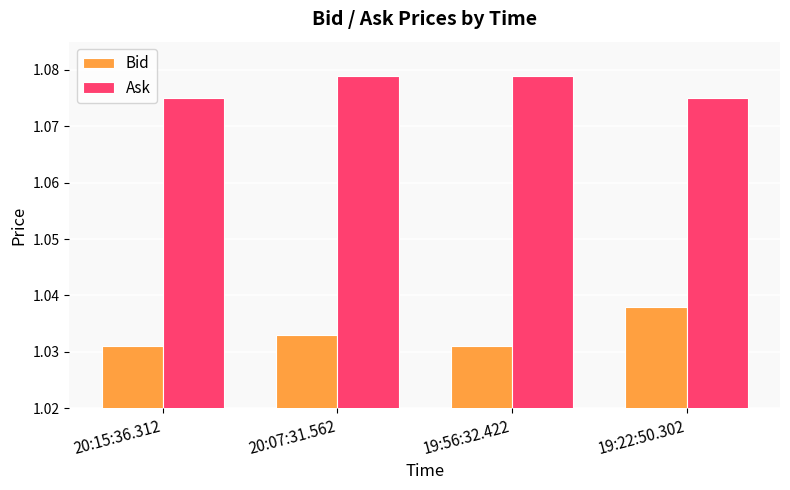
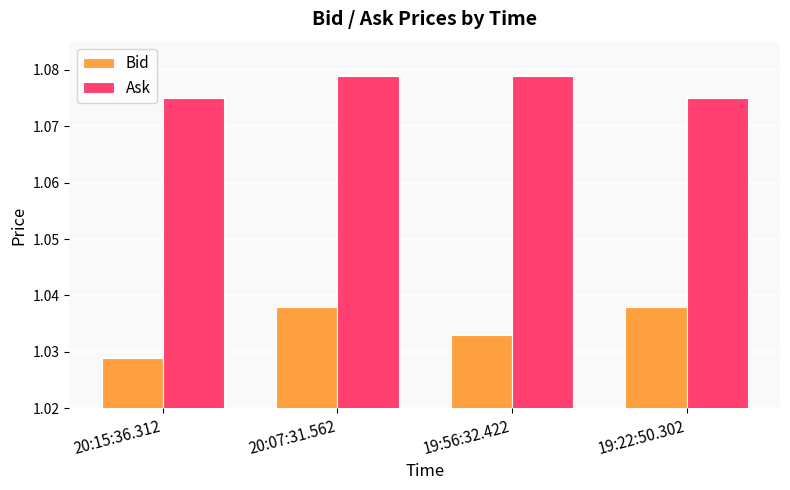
Bid, 20:15:36.312: 1.031 -> 1.029
Bid, 20:07:31.562: 1.033 -> 1.038
Bid, 19:56:32.422: 1.031 -> 1.033
